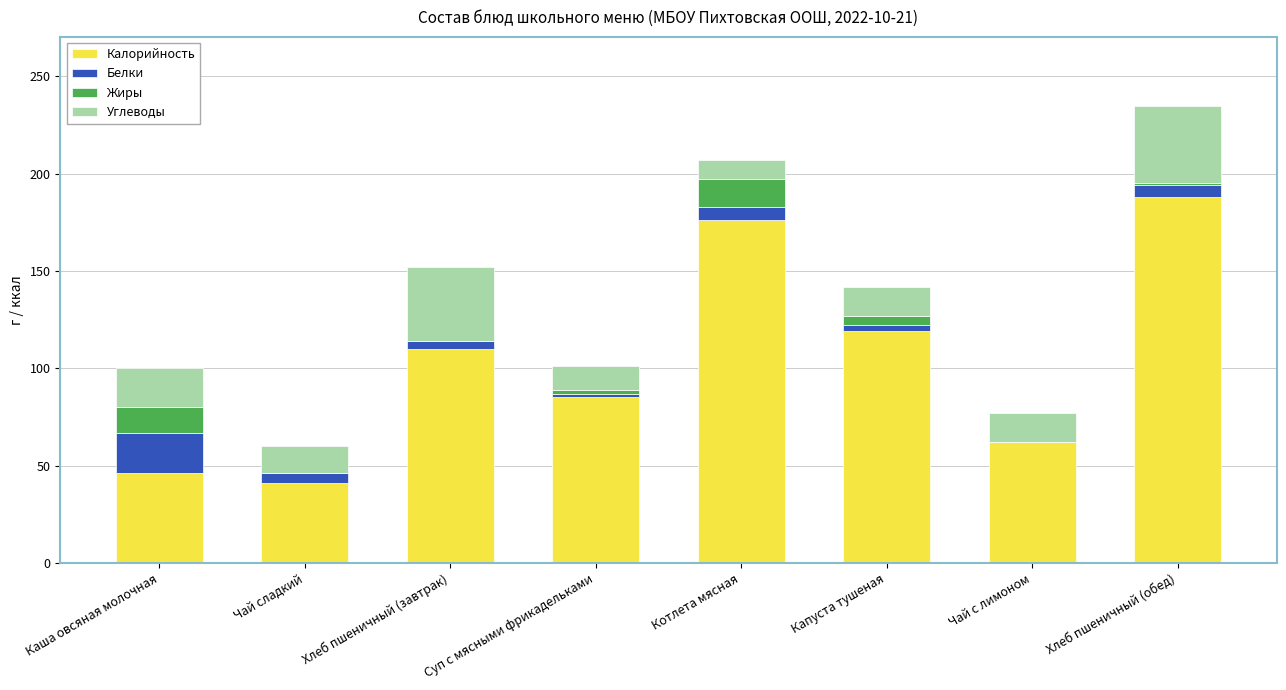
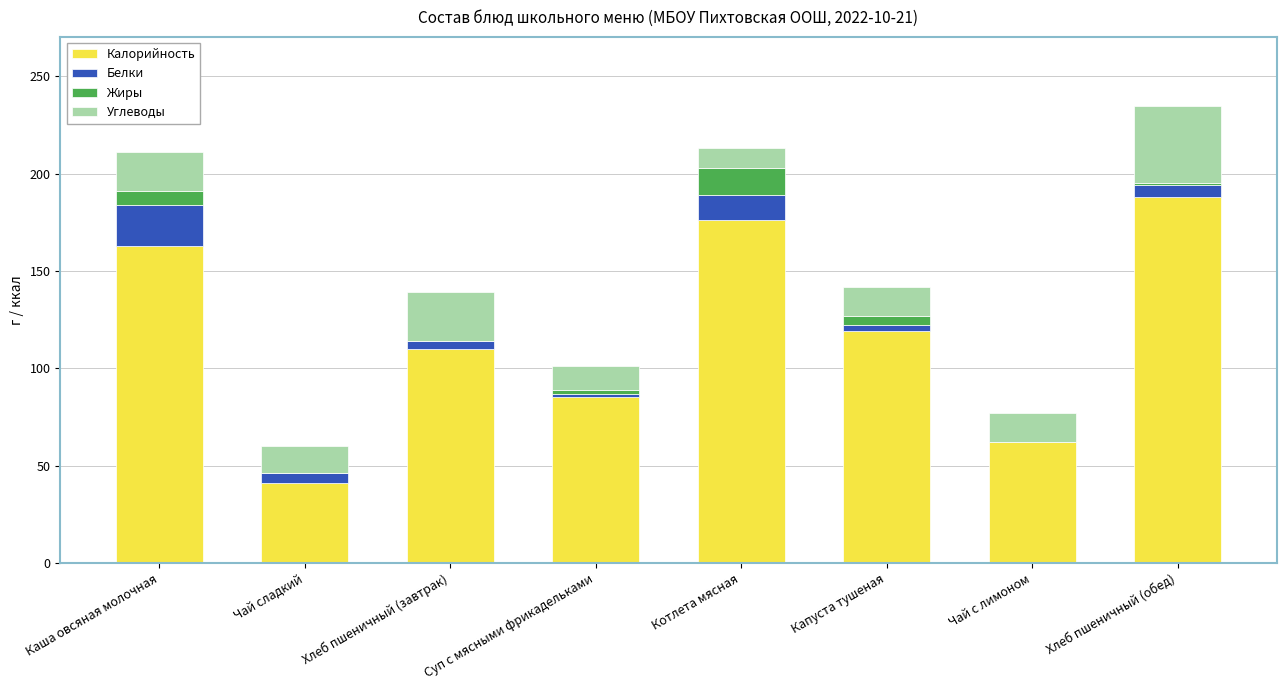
Калорийность, Каша овсяная молочная: 46 -> 163
Жиры, Каша овсяная молочная: 13 -> 7
Углеводы, Хлеб пшеничный (завтрак): 38 -> 25
Белки, Котлета мясная: 7 -> 13
